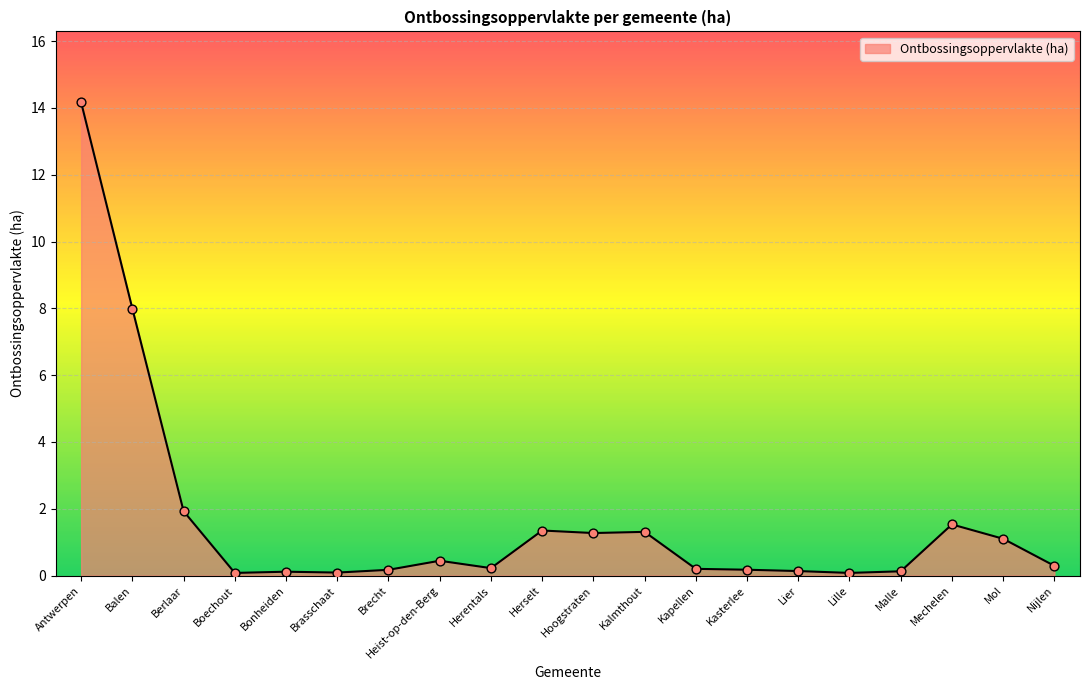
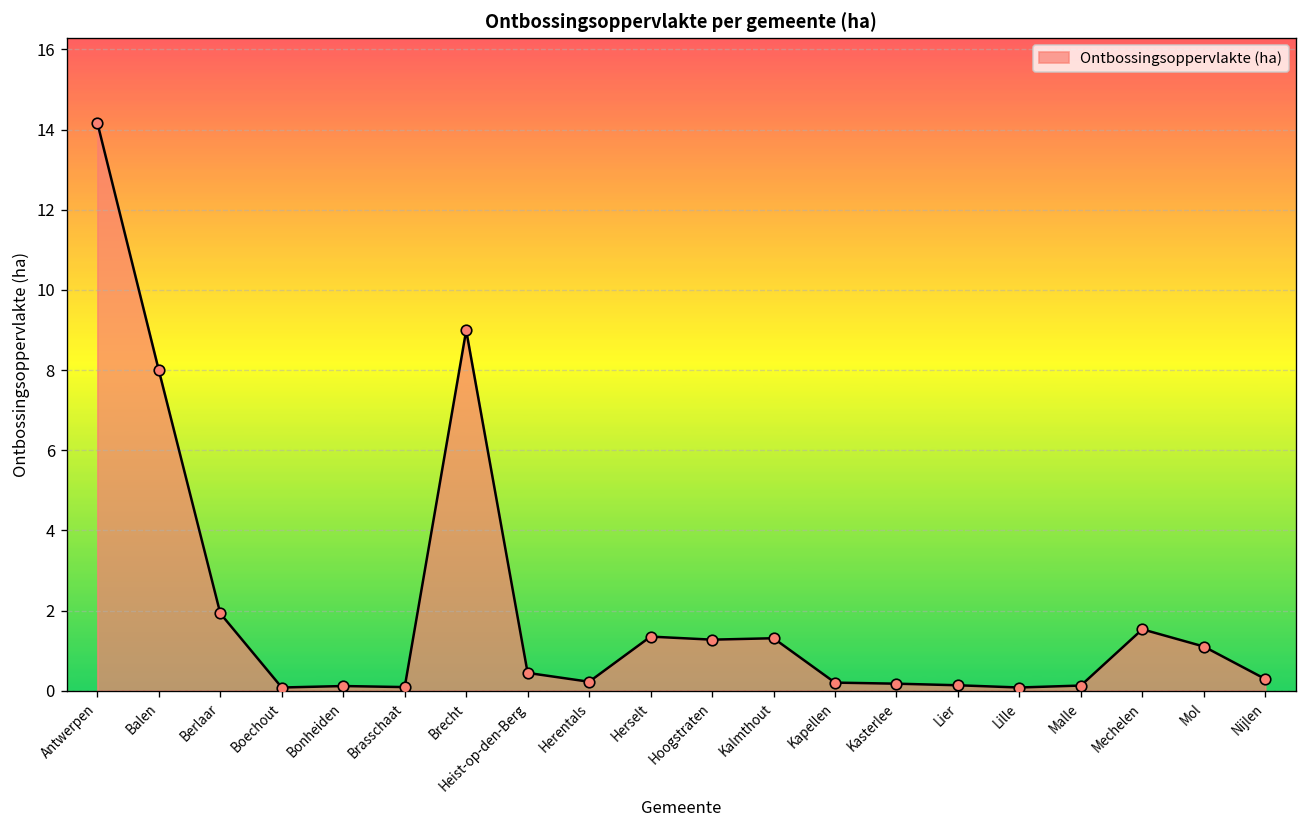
Brecht: 0.2 -> 9.0
